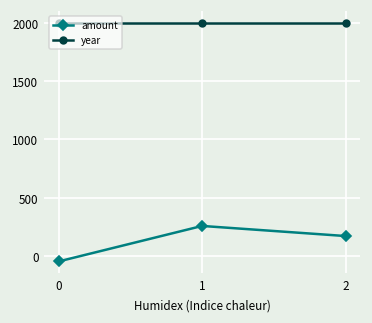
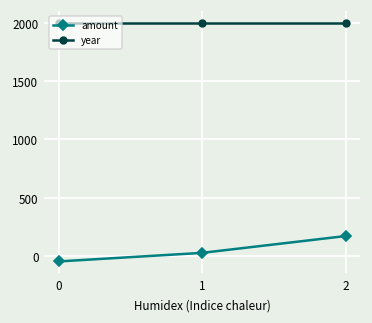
amount, 1: 300 -> 0
